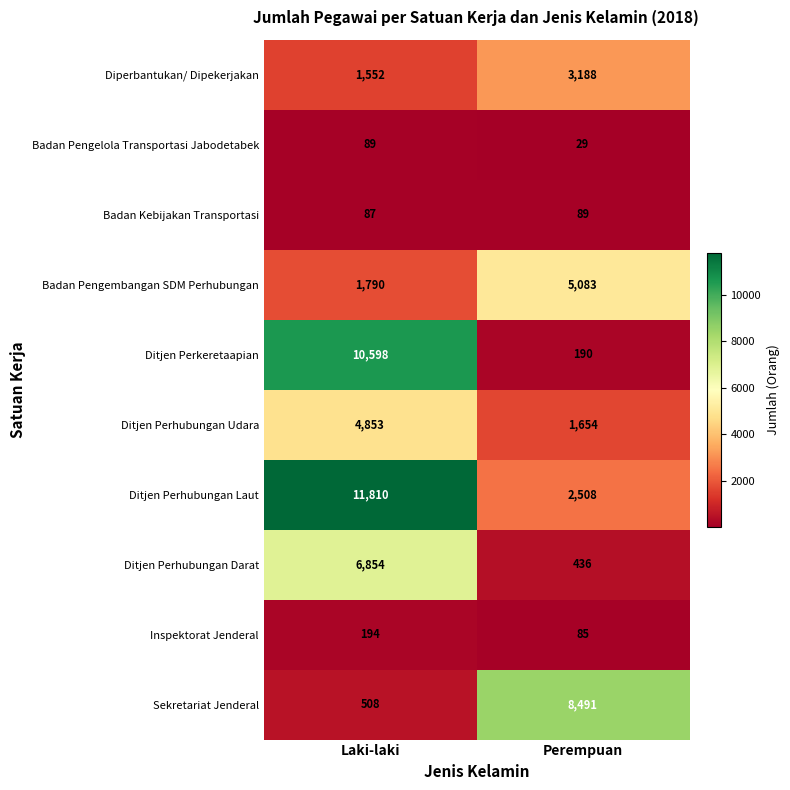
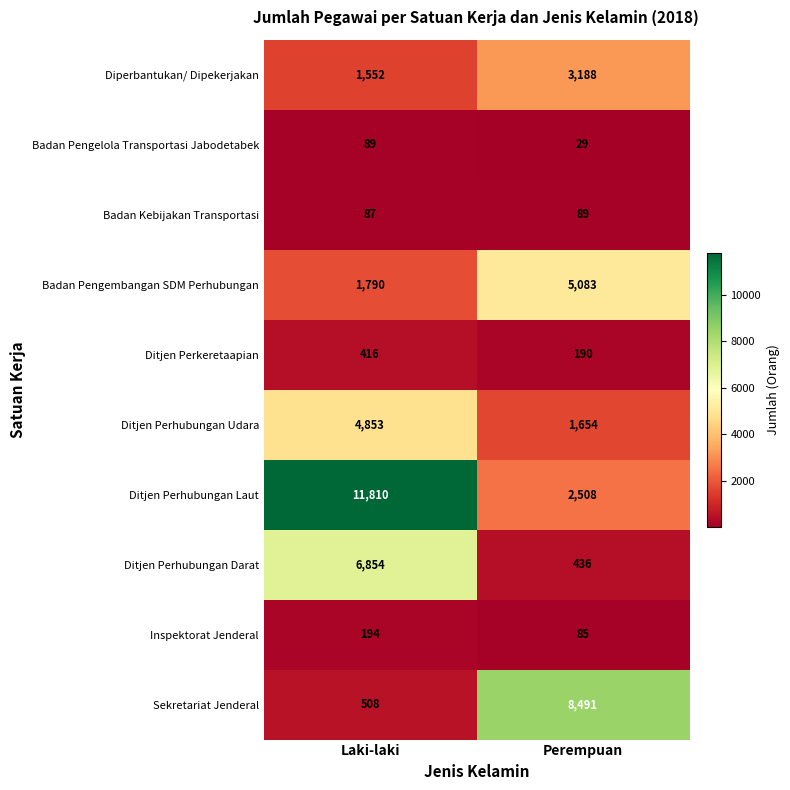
Ditjen Perkeretaapian, Laki-laki: 10,598 -> 416
